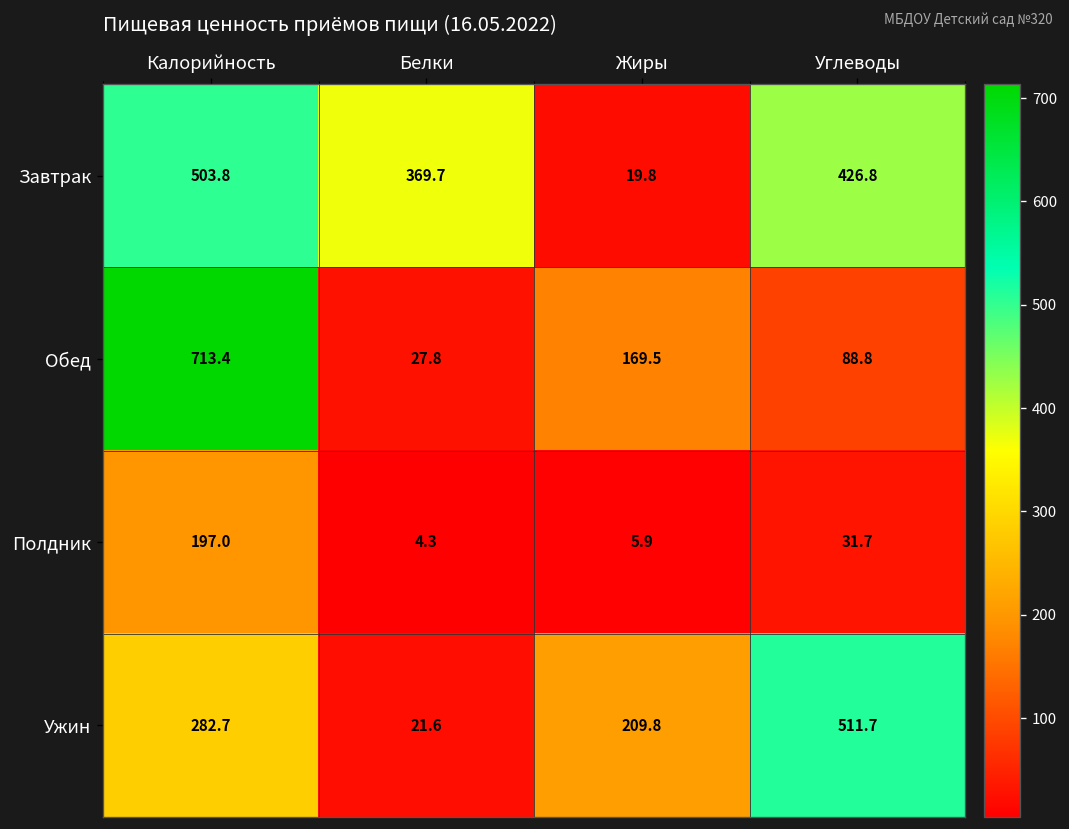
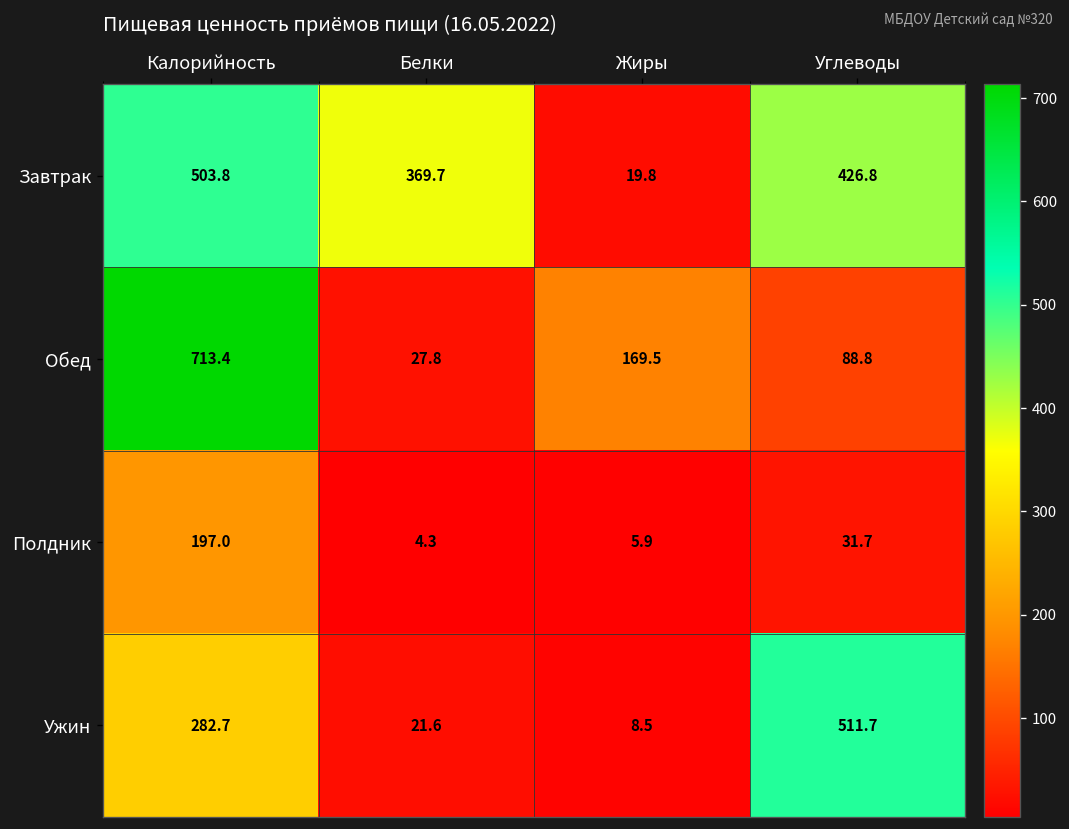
Ужин, Жиры: 209.8 -> 8.5
